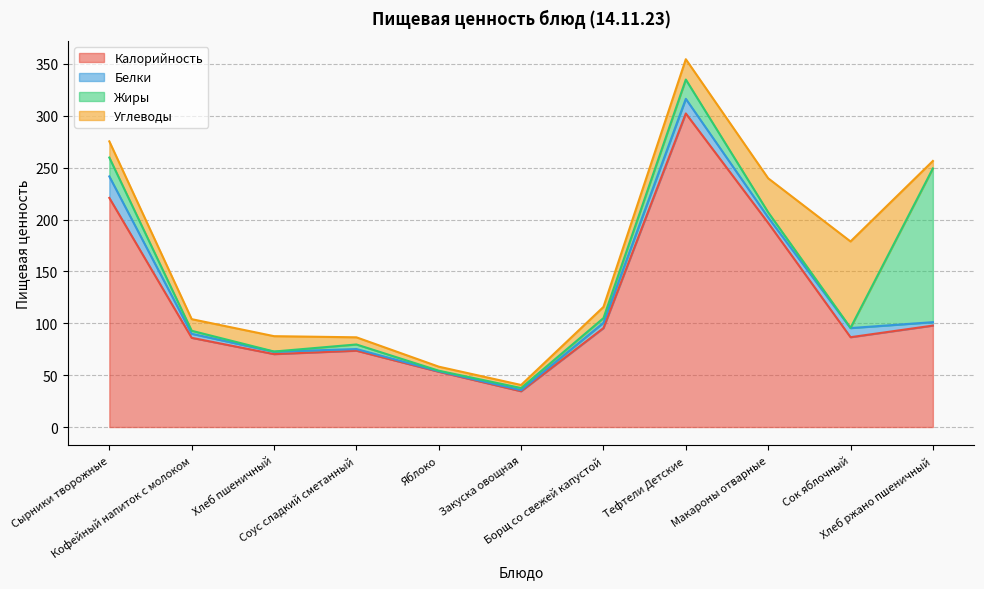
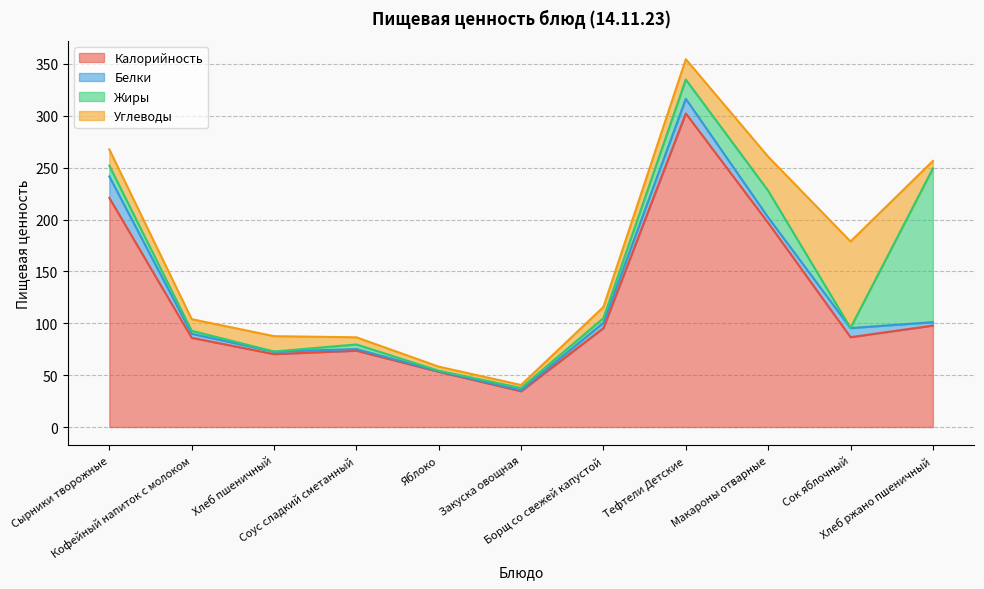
Жиры, Сырники творожные: 18 -> 10
Жиры, Макароны отварные: 5 -> 26
